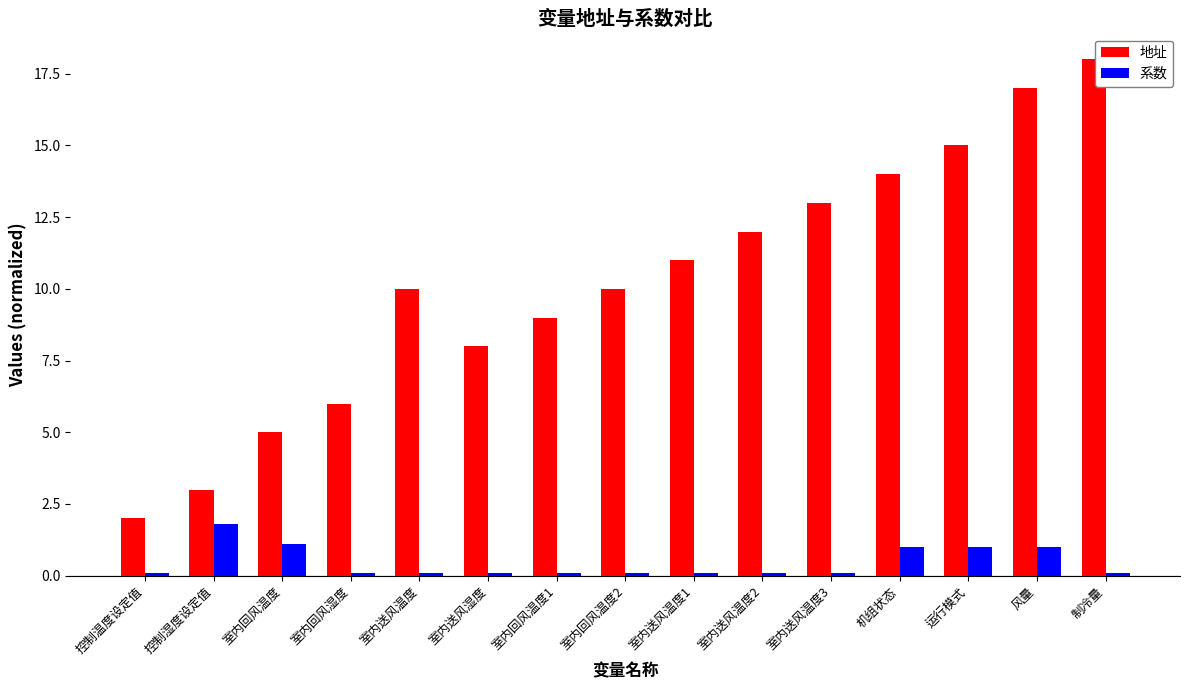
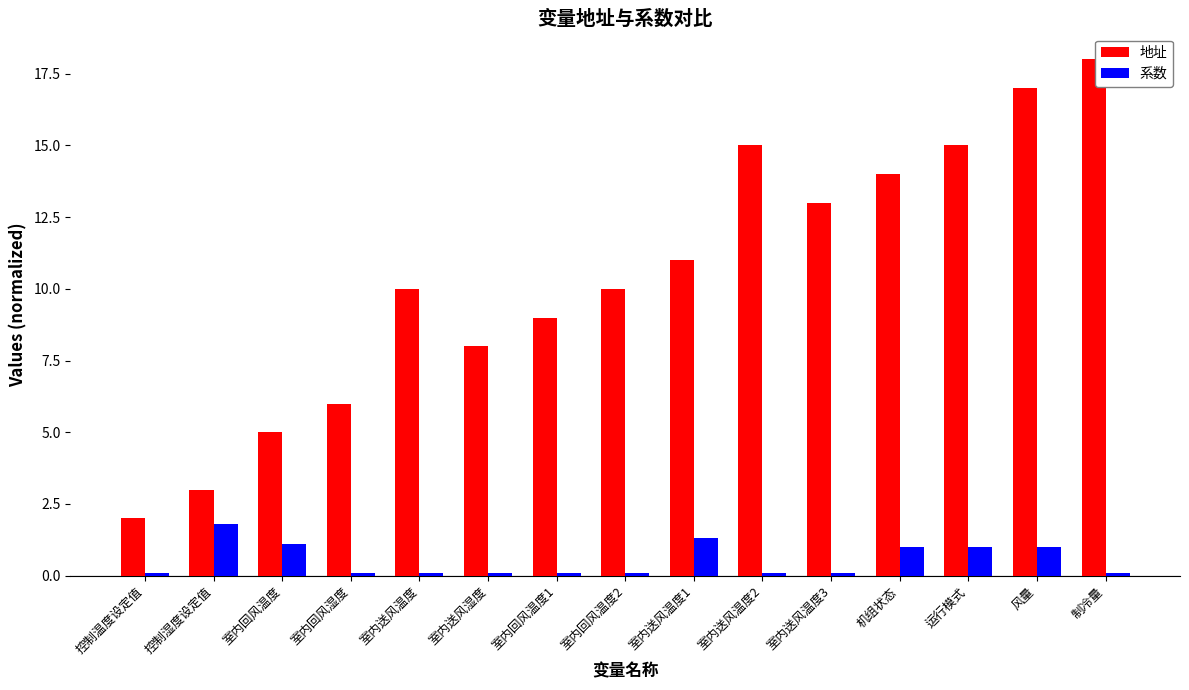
系数, 室内送风温度1: 0.1 -> 1.3
地址, 室内送风温度2: 12 -> 15
